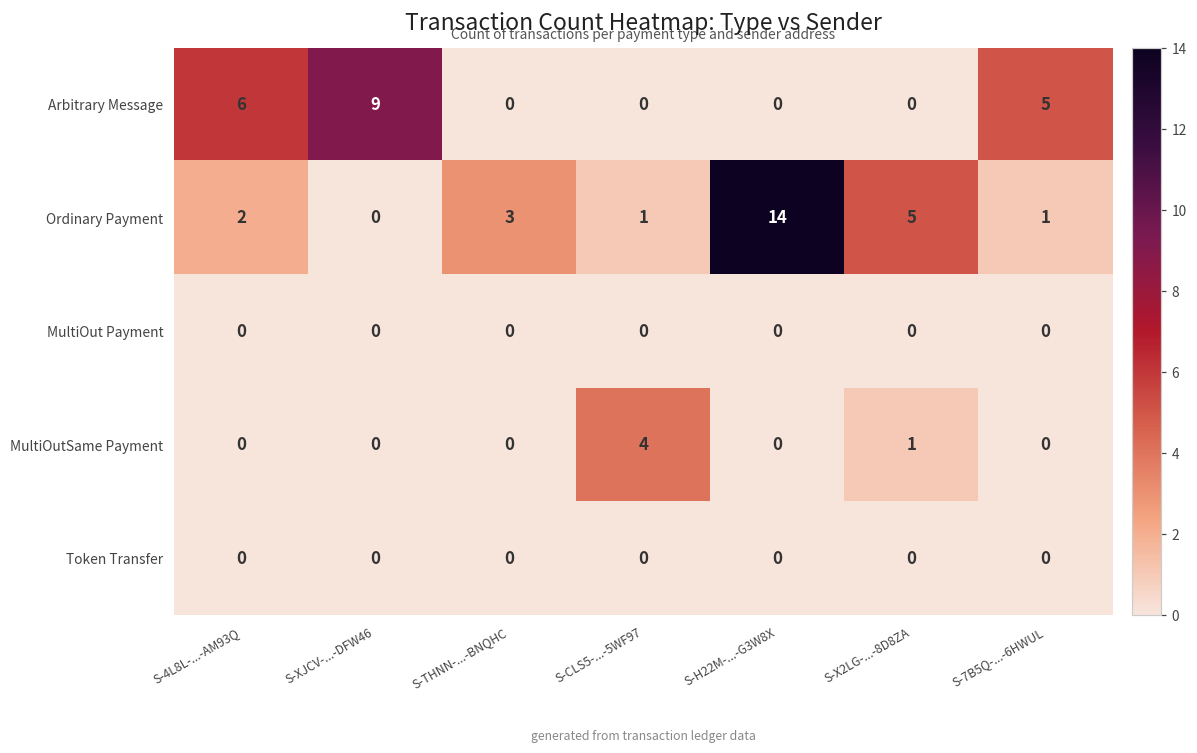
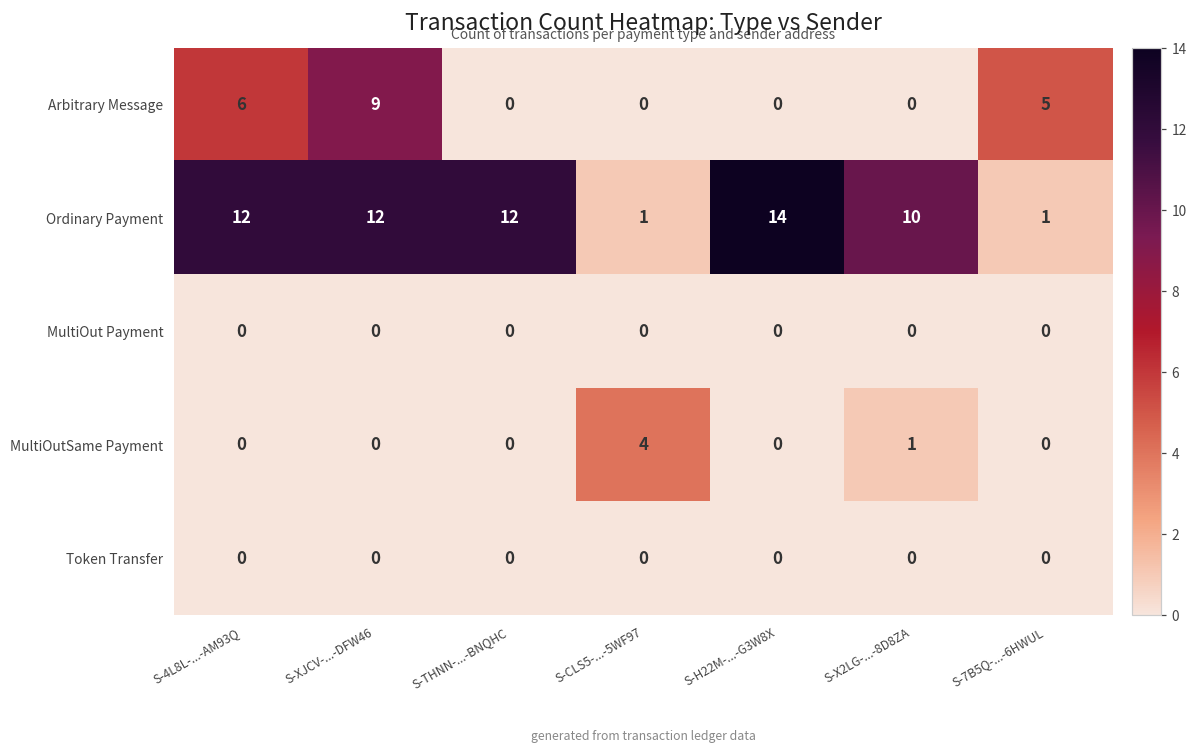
Ordinary Payment, S-4L8L-...-AM93Q: 2 -> 12
Ordinary Payment, S-XJCV-...-DFW46: 0 -> 12
Ordinary Payment, S-THNN-...-BNQHC: 3 -> 12
Ordinary Payment, S-X2LG-...-8D8ZA: 5 -> 10
